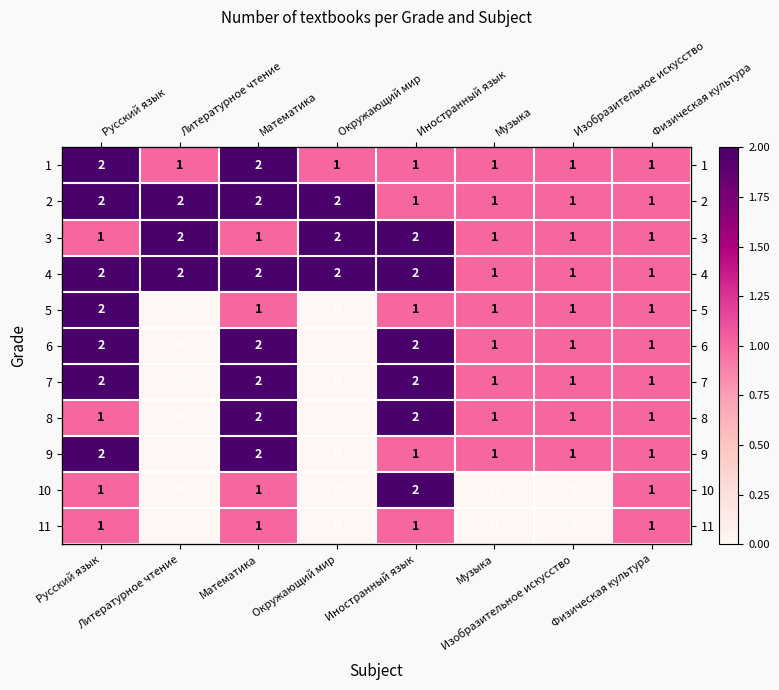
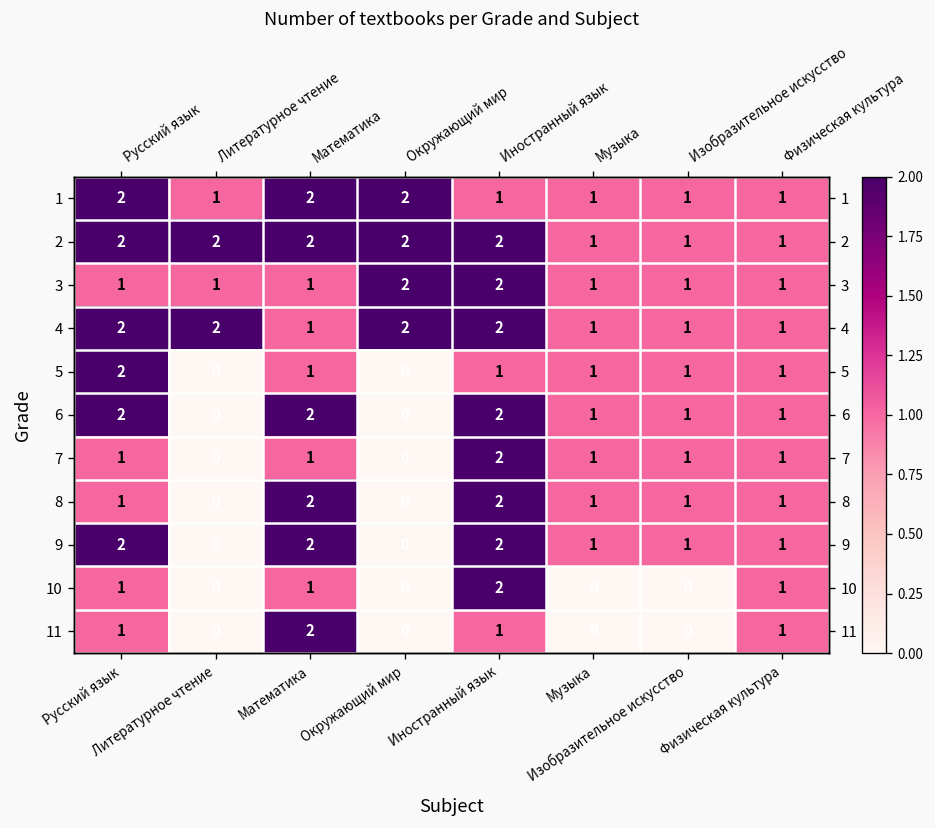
1, Окружающий мир: 1 -> 2
2, Иностранный язык: 1 -> 2
3, Литературное чтение: 2 -> 1
4, Математика: 2 -> 1
7, Русский язык: 2 -> 1
7, Математика: 2 -> 1
9, Иностранный язык: 1 -> 2
11, Математика: 1 -> 2
